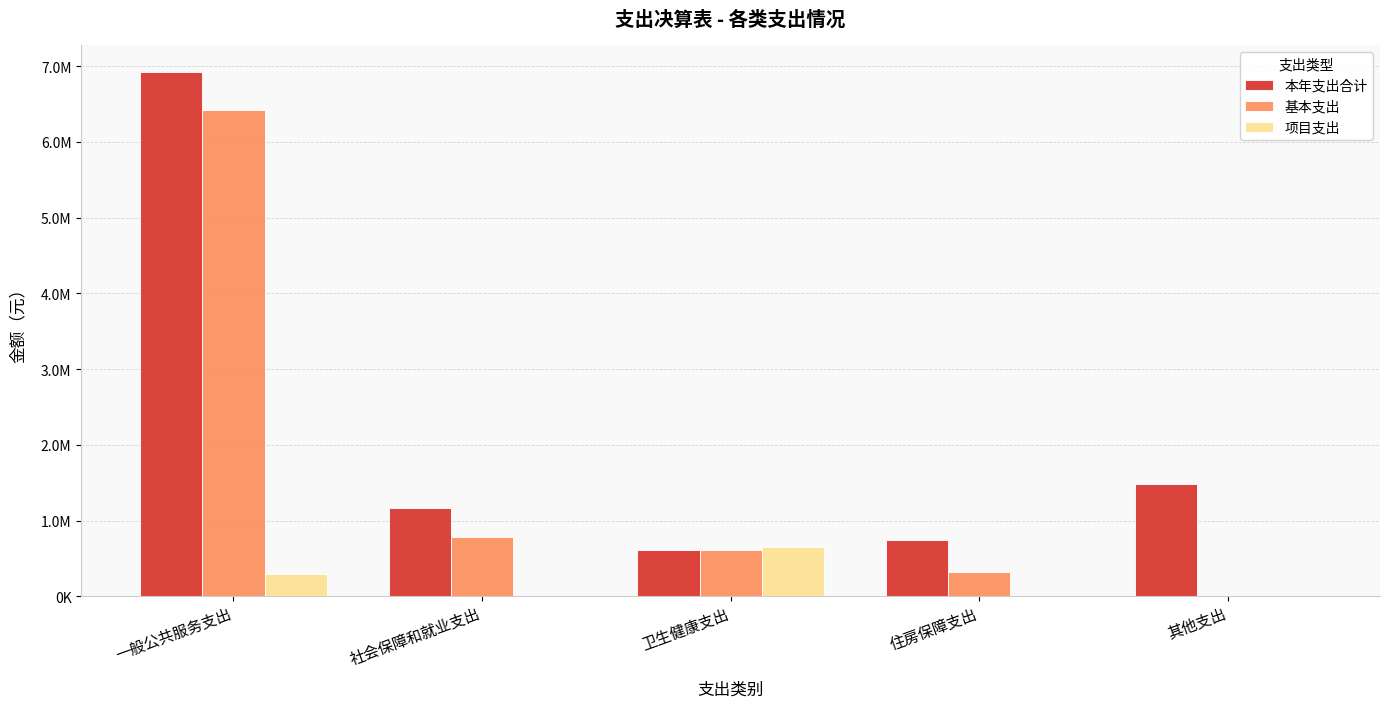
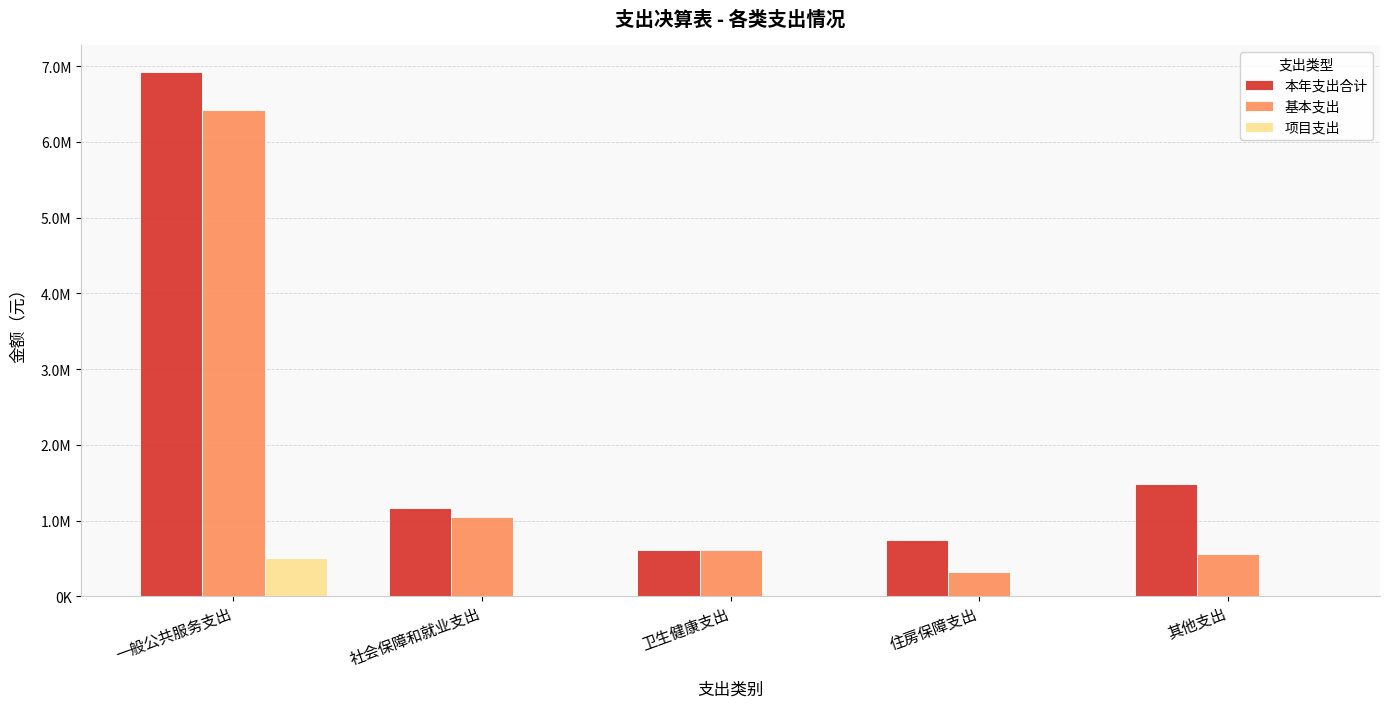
项目支出, 一般公共服务支出: 300000 -> 500000
基本支出, 社会保障和就业支出: 800000 -> 1000000
项目支出, 卫生健康支出: 700000 -> 0
基本支出, 其他支出: 0 -> 600000
